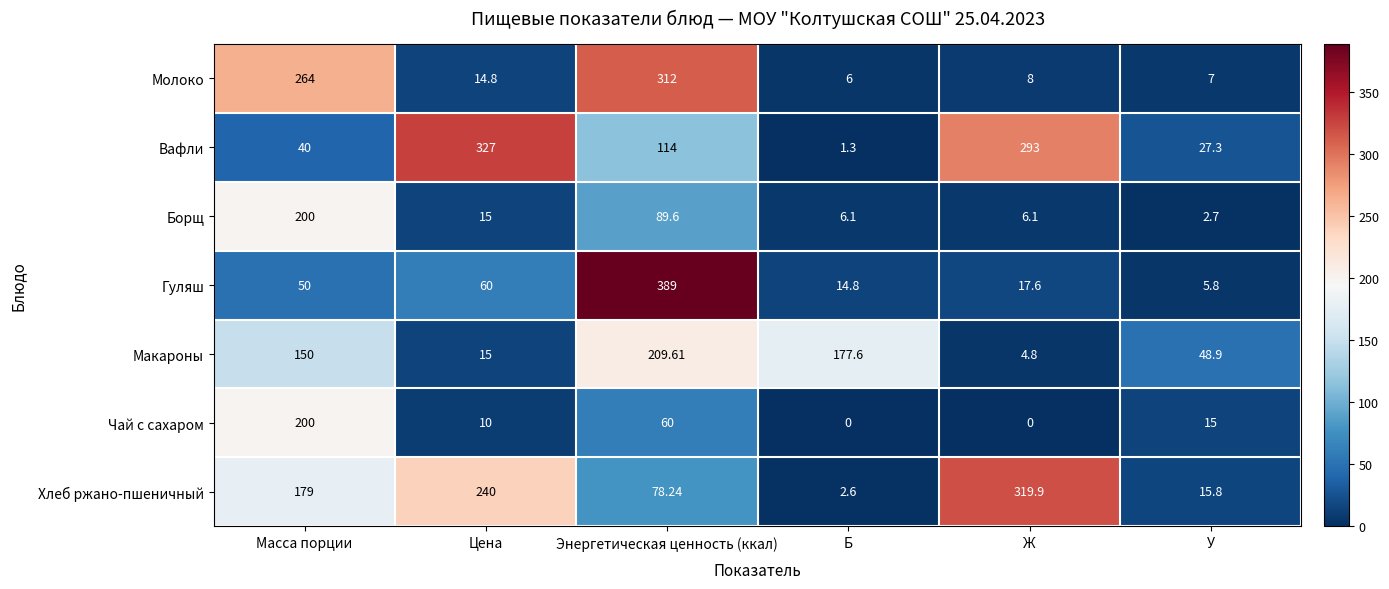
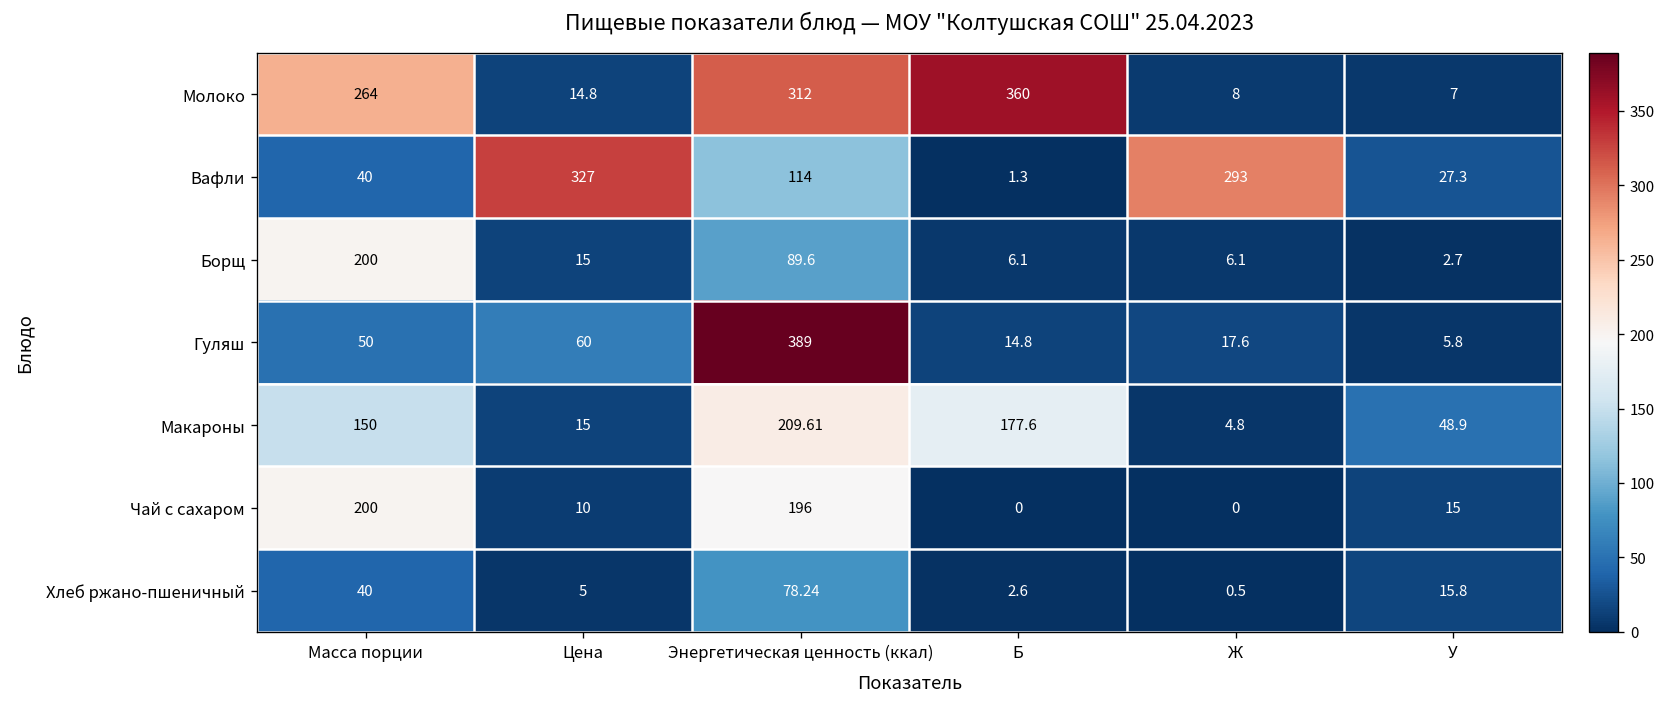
Молоко, Б: 6 -> 360
Чай с сахаром, Энергетическая ценность (ккал): 60 -> 196
Хлеб ржано-пшеничный, Масса порции: 179 -> 40
Хлеб ржано-пшеничный, Цена: 240 -> 5
Хлеб ржано-пшеничный, Ж: 319.9 -> 0.5
